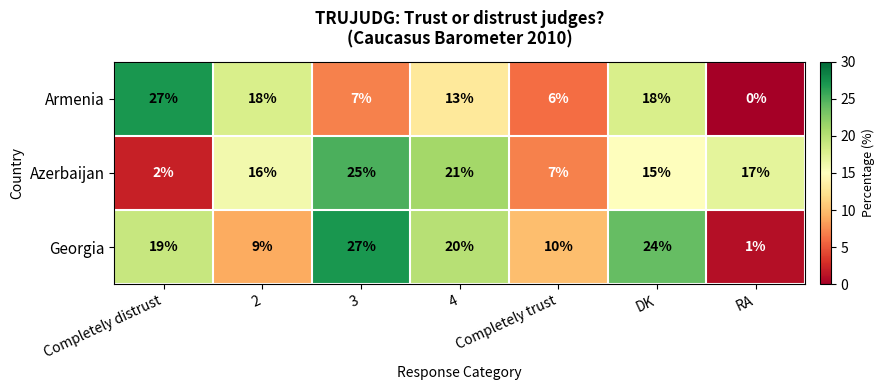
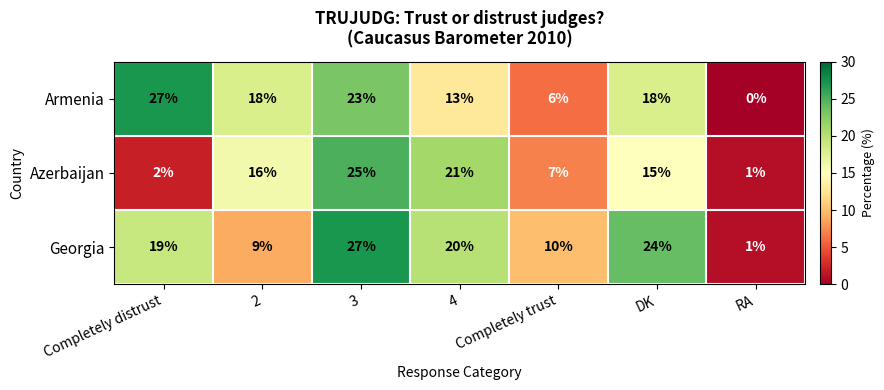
Armenia, 3: 7% -> 23%
Azerbaijan, RA: 17% -> 1%
